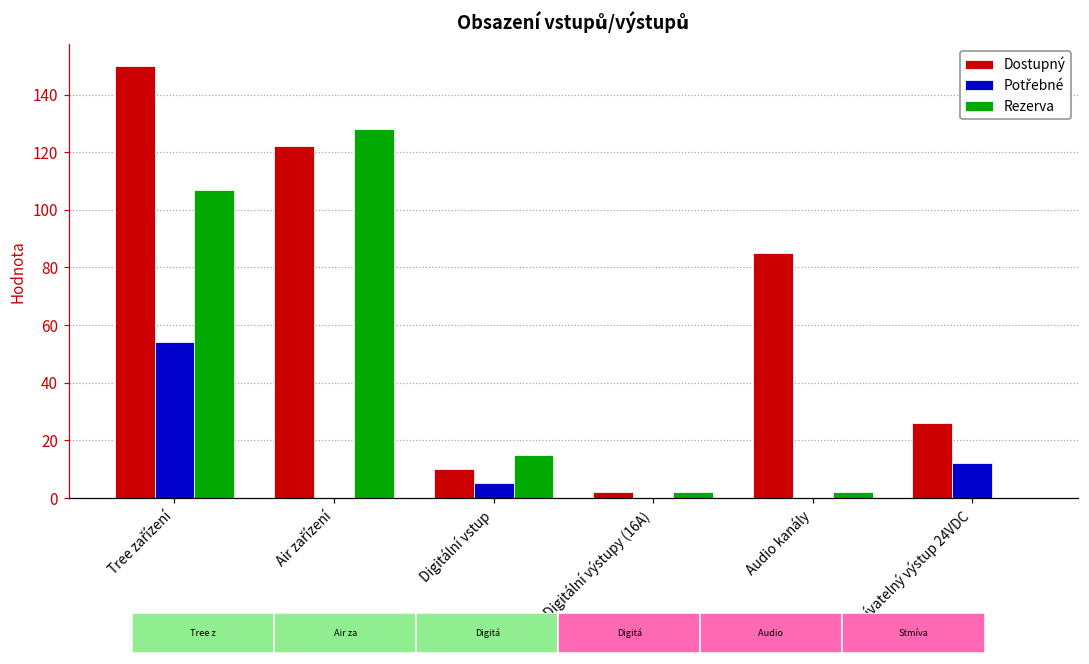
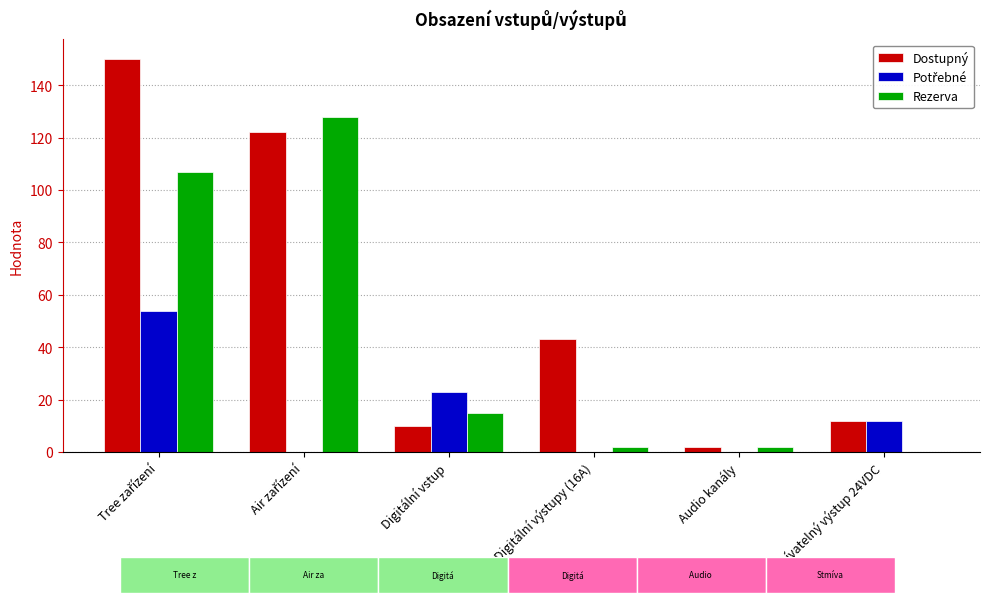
Potřebné, Digitální vstup: 5 -> 23
Dostupný, Digitální výstupy (16A): 2 -> 43
Dostupný, Audio kanály: 85 -> 2
Dostupný, Stmívatelný výstup 24VDC: 26 -> 12
